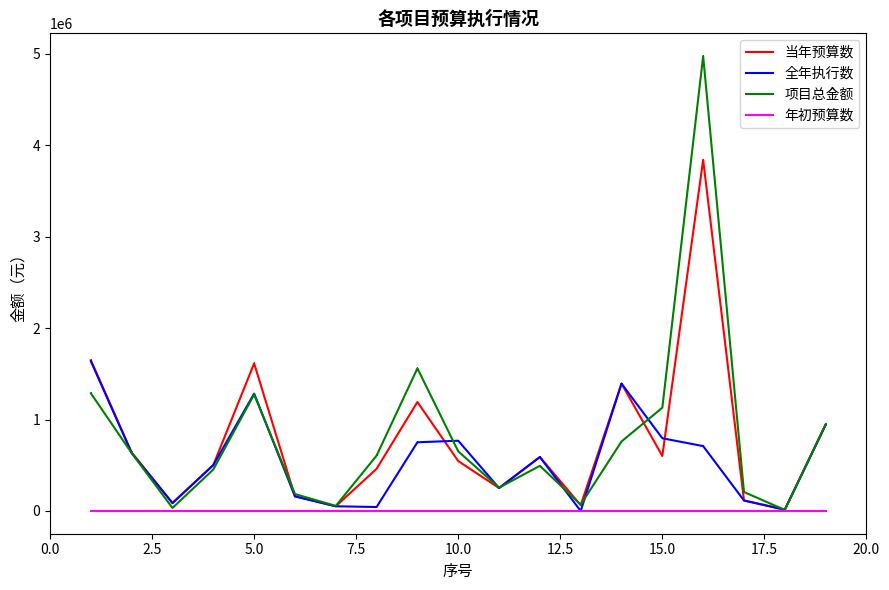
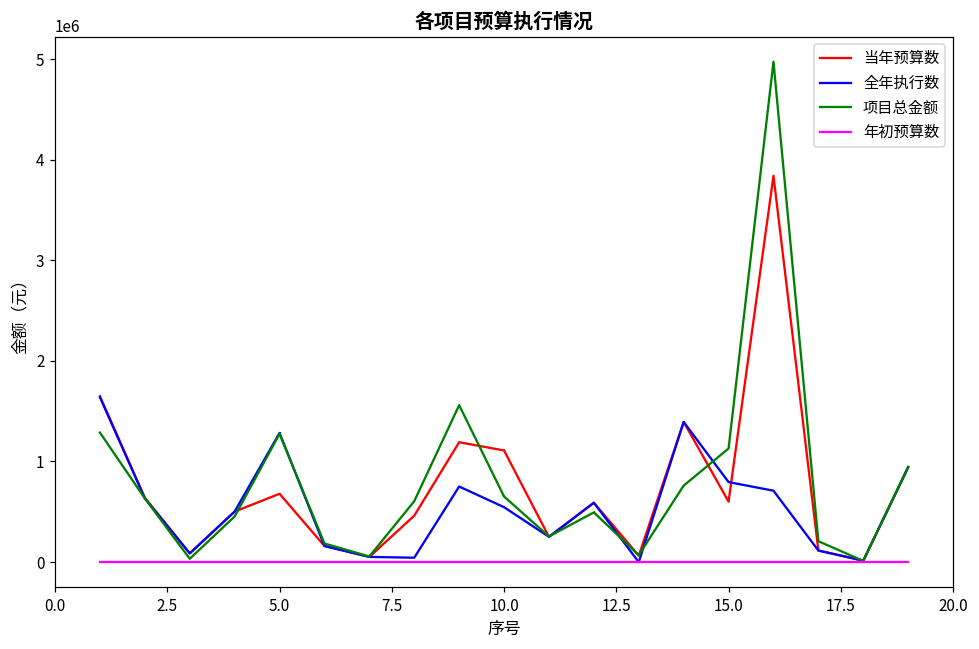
当年预算数, 5.0: 1600000 -> 700000
当年预算数, 10.0: 500000 -> 1100000
全年执行数, 10.0: 800000 -> 500000
